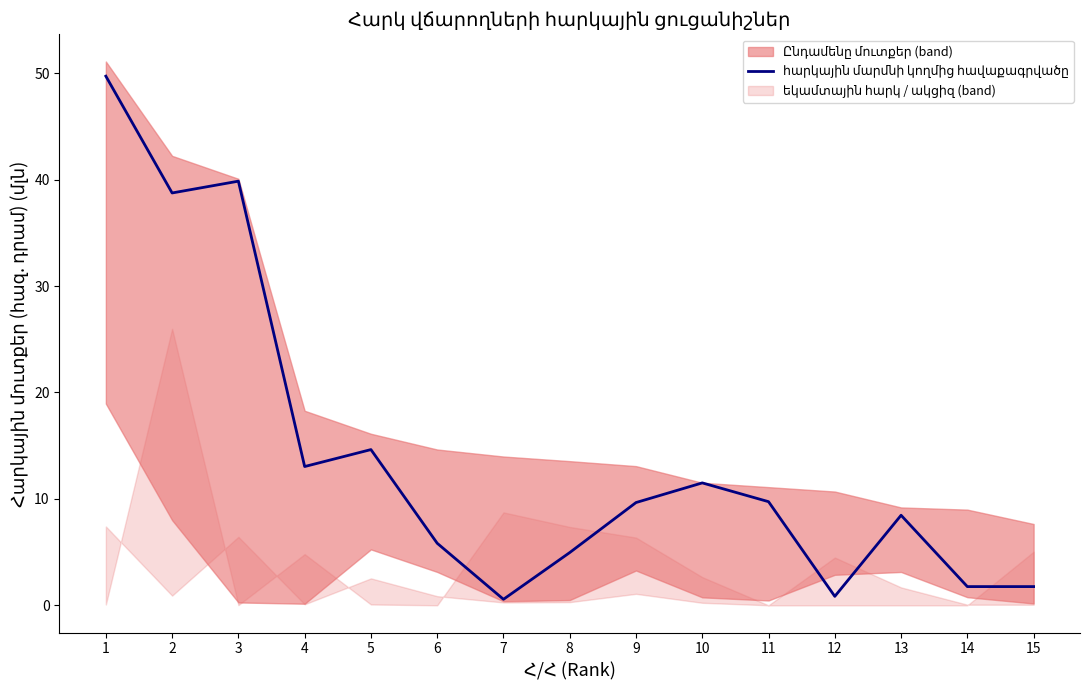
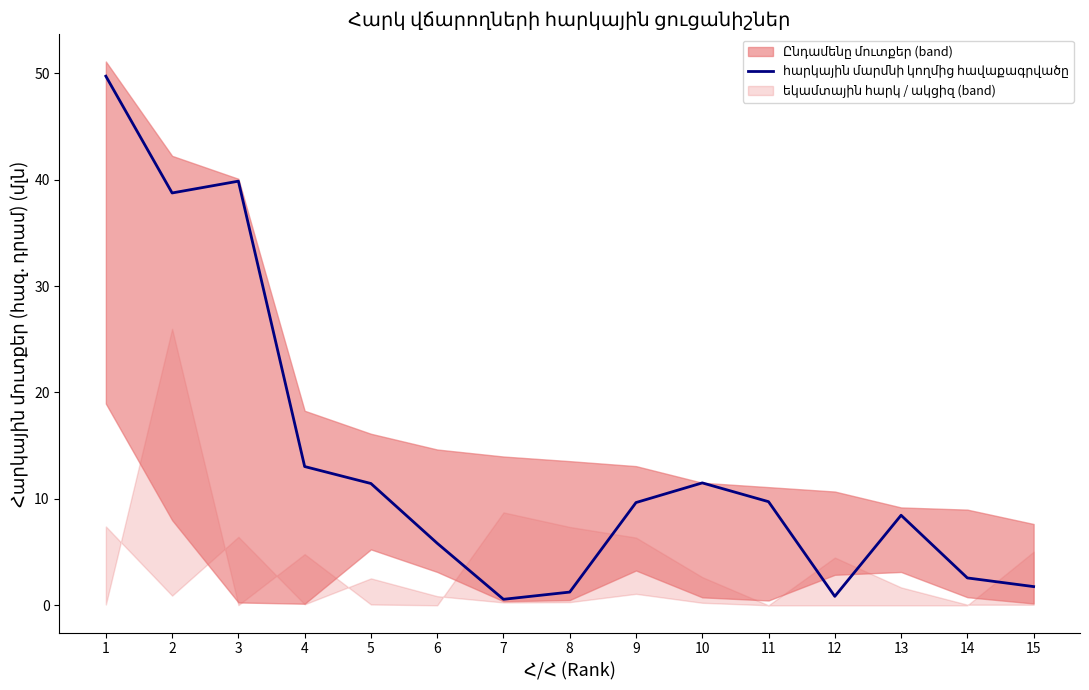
հարկային մարմնի կողմից հավաքագրվածը, 5: 14.6 -> 11.4
հարկային մարմնի կողմից հավաքագրվածը, 8: 5.0 -> 1.2
հարկային մարմնի կողմից հավաքագրվածը, 14: 1.8 -> 2.6
